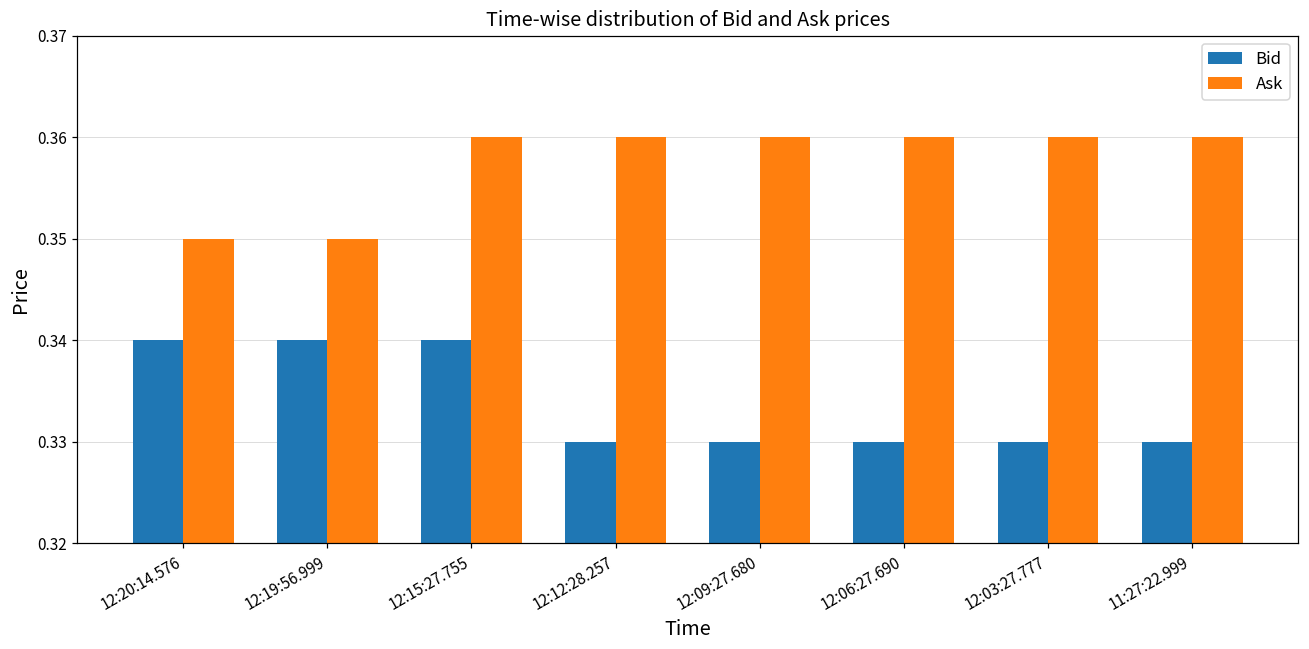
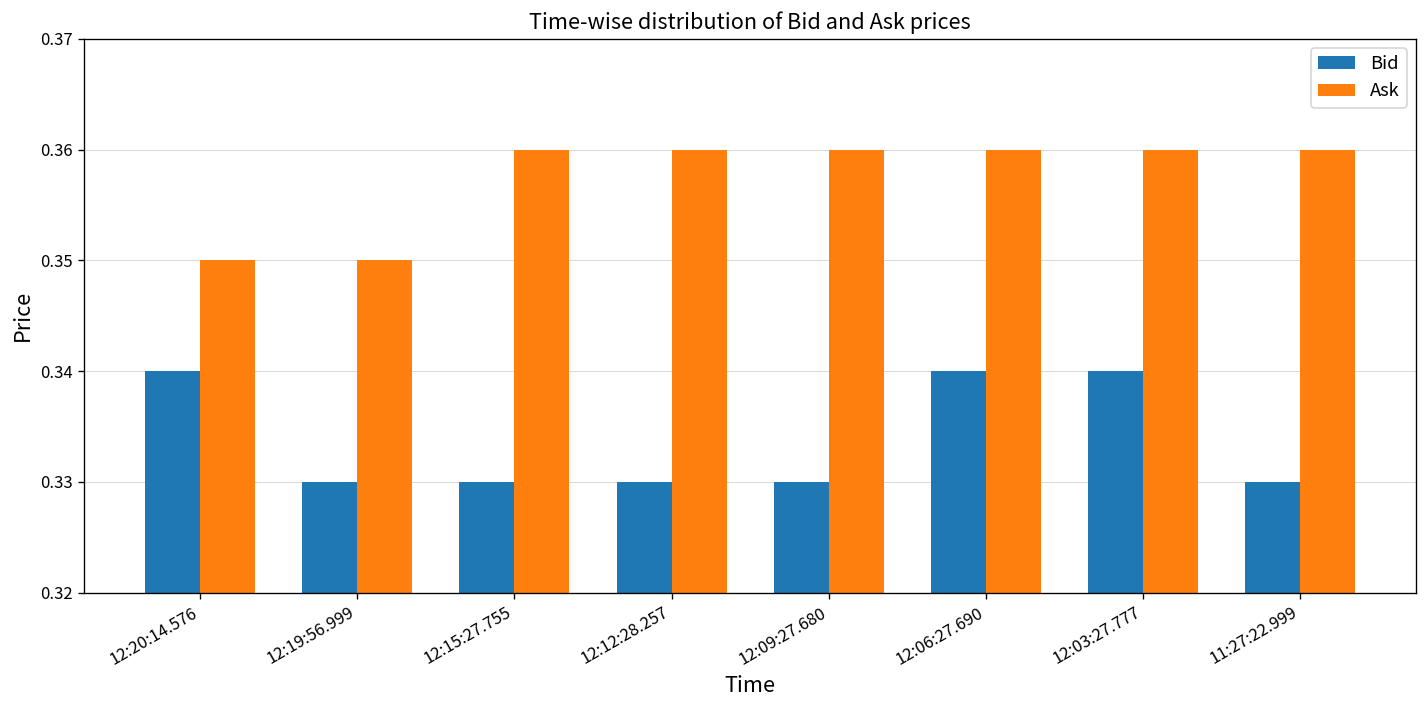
Bid, 12:19:56.999: 0.34 -> 0.33
Bid, 12:15:27.755: 0.34 -> 0.33
Bid, 12:06:27.690: 0.33 -> 0.34
Bid, 12:03:27.777: 0.33 -> 0.34
